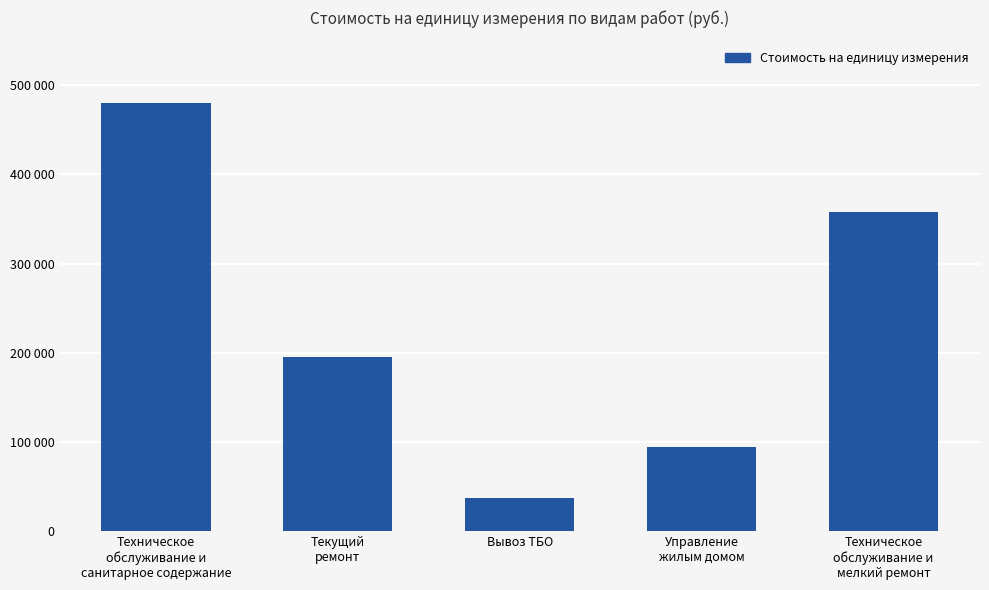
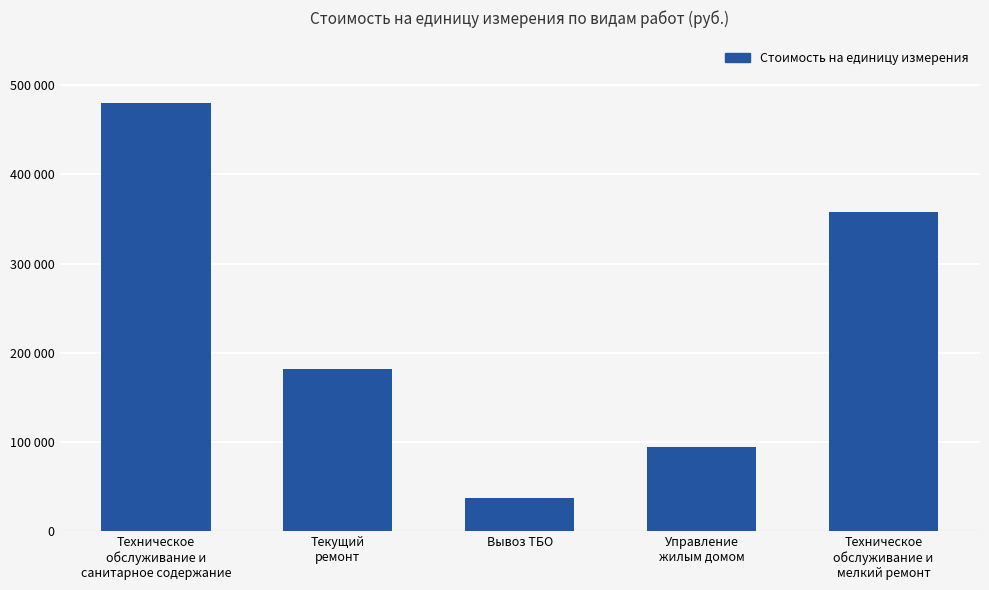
Текущий ремонт: 190000 -> 180000
